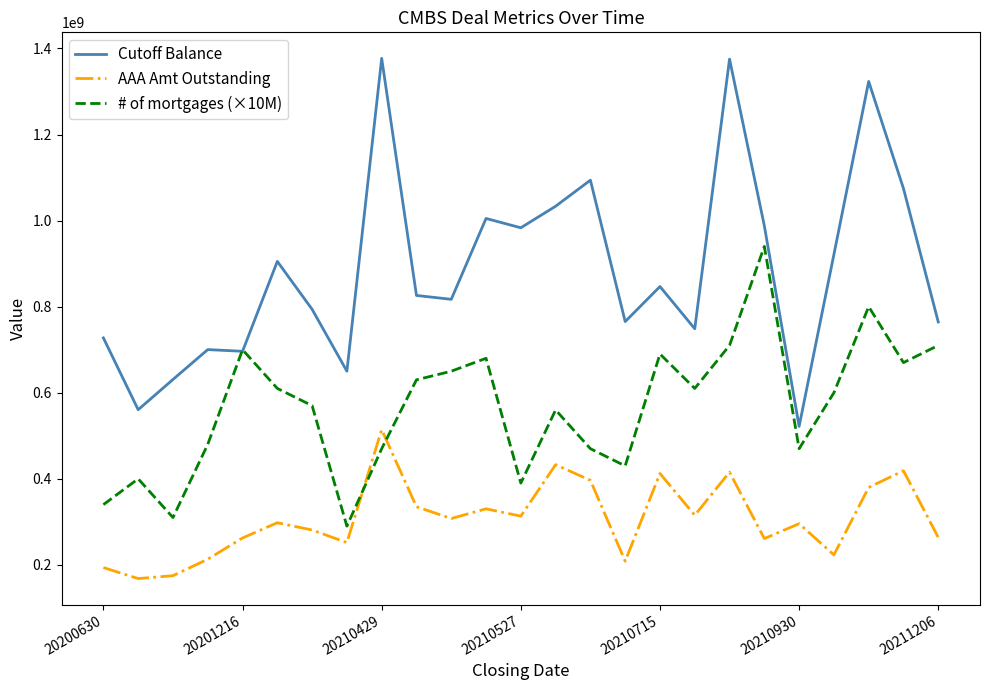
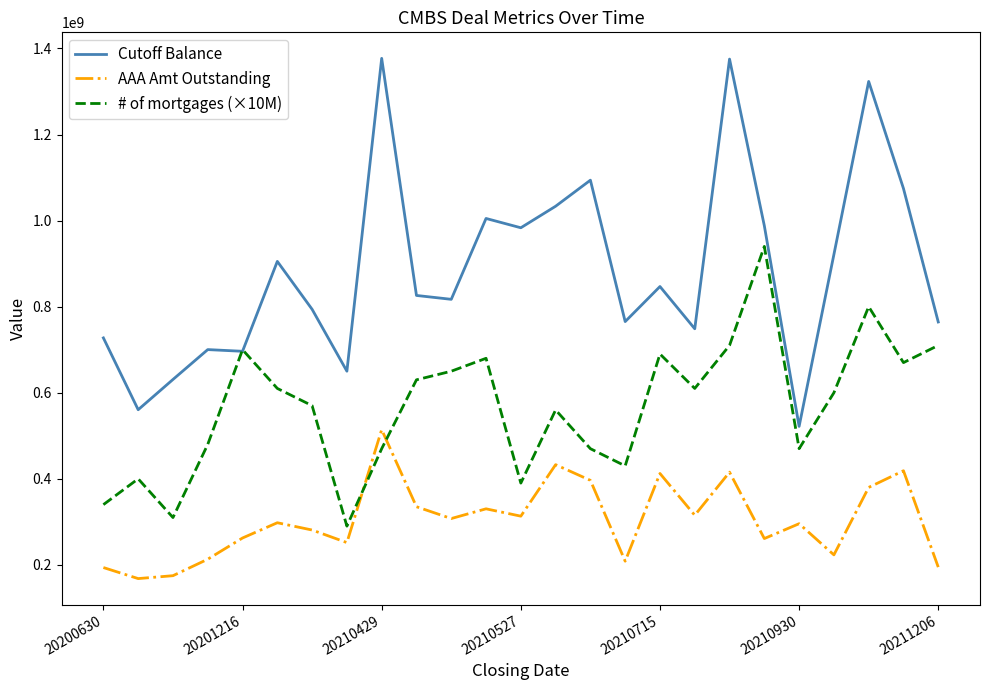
AAA Amt Outstanding, 20211206: 260000000 -> 190000000
